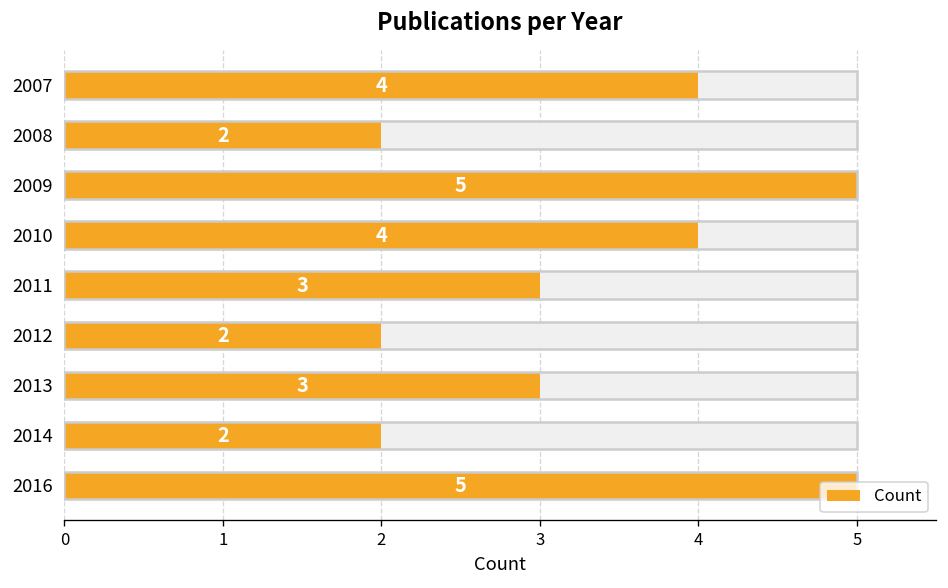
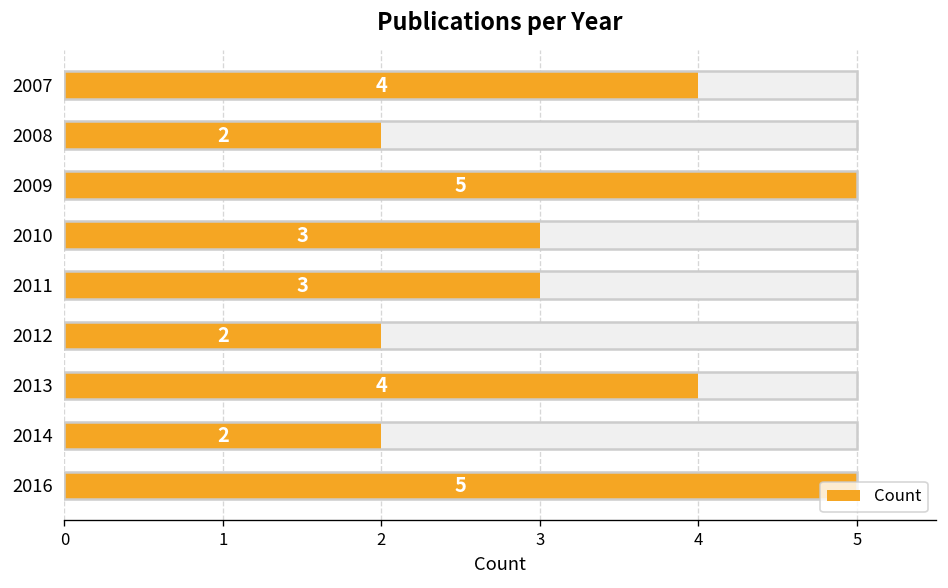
Count, 2010: 4 -> 3
Count, 2013: 3 -> 4
